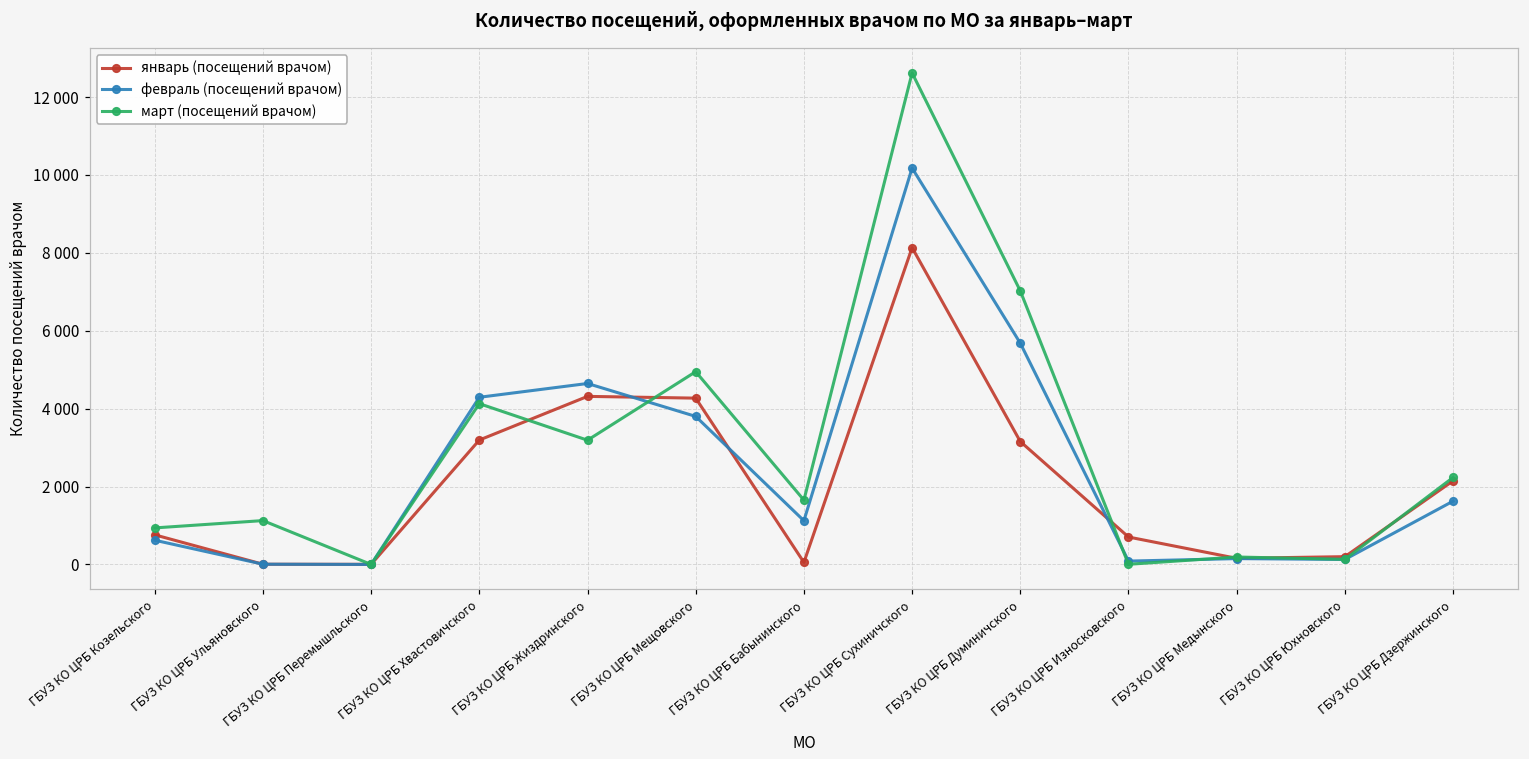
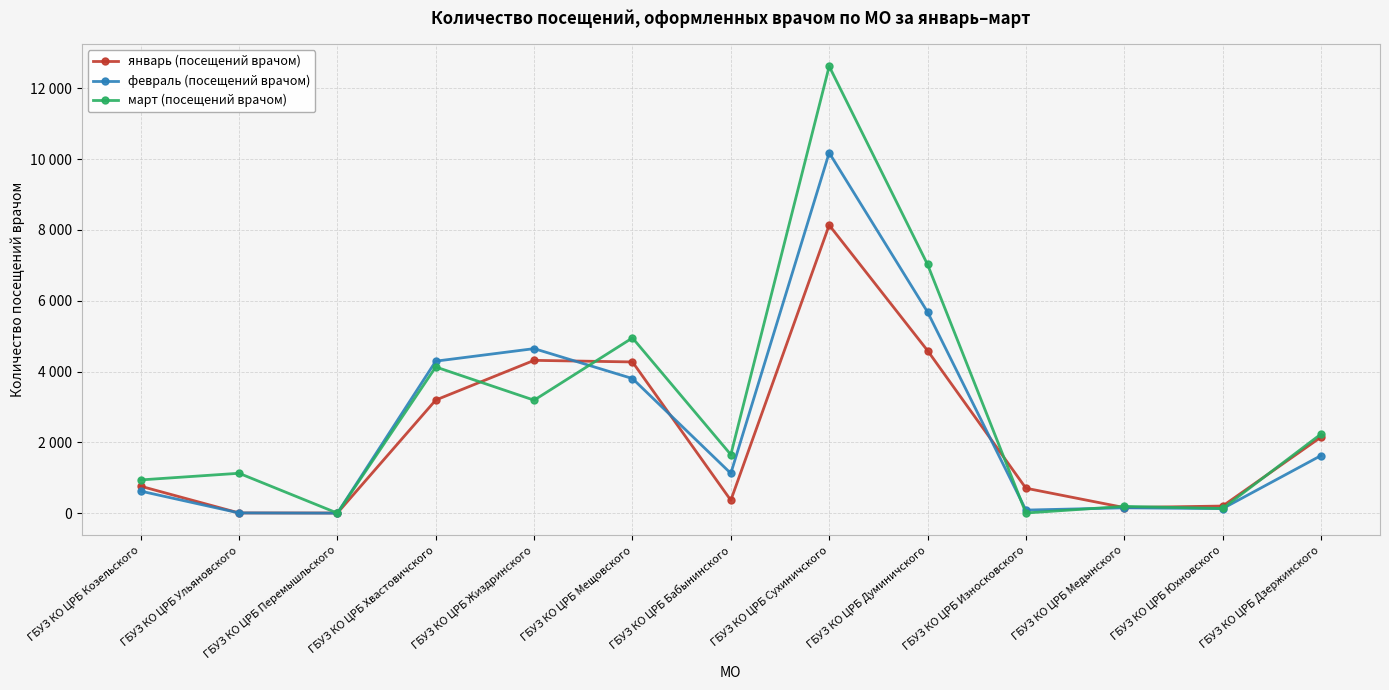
январь (посещений врачом), ГБУЗ КО ЦРБ Бабынинского: 100 -> 400
январь (посещений врачом), ГБУЗ КО ЦРБ Думиничского: 3200 -> 4600
